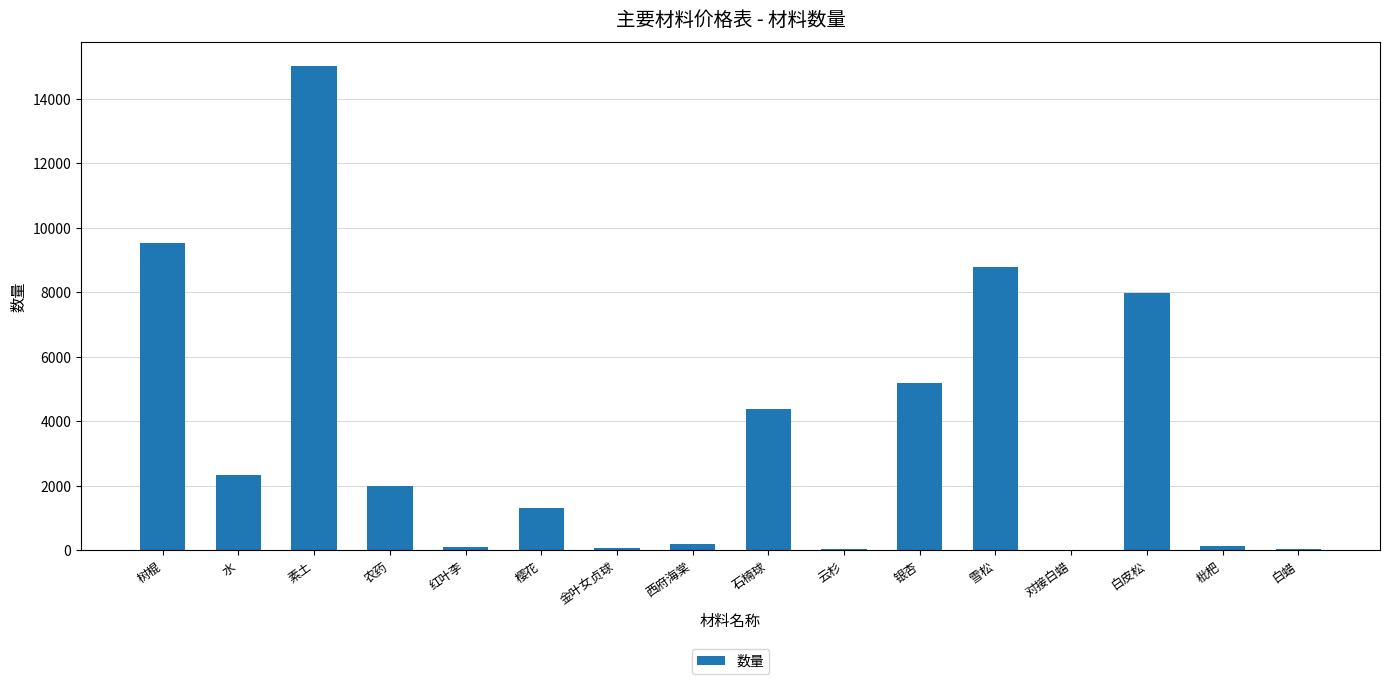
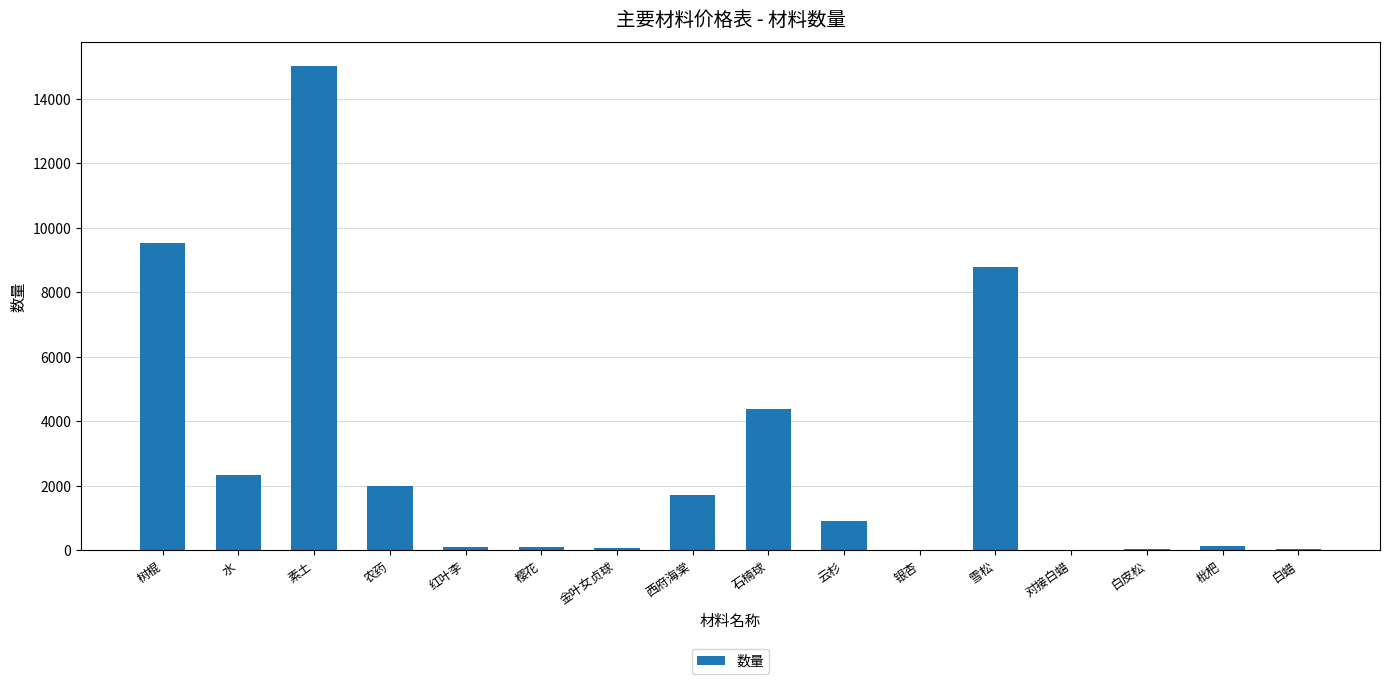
樱花: 1300 -> 100
西府海棠: 200 -> 1700
云杉: 0 -> 900
银杏: 5200 -> 0
白皮松: 8000 -> 0
